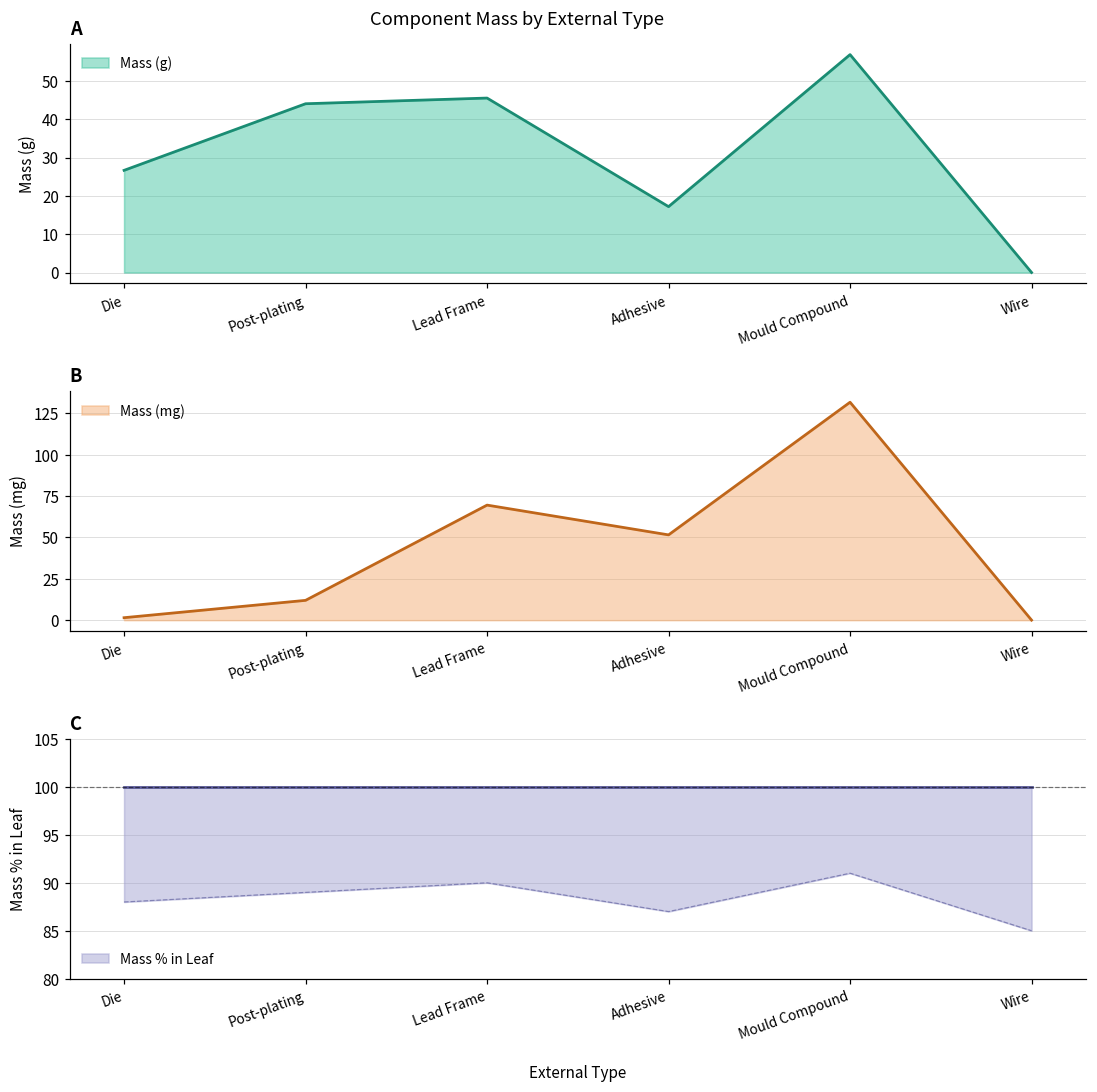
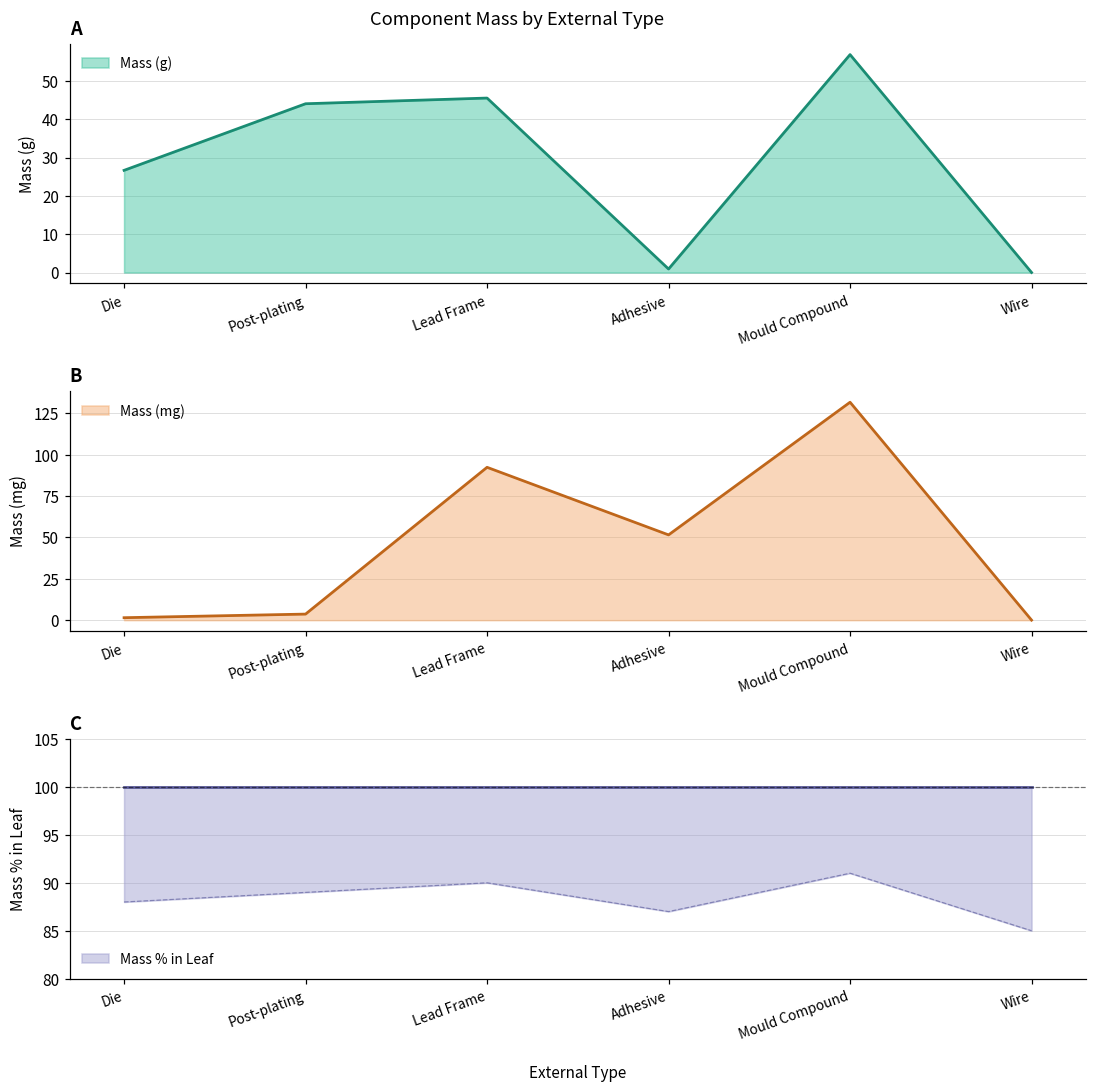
A, Adhesive: 17 -> 1
B, Post-plating: 12 -> 4
B, Lead Frame: 70 -> 92
